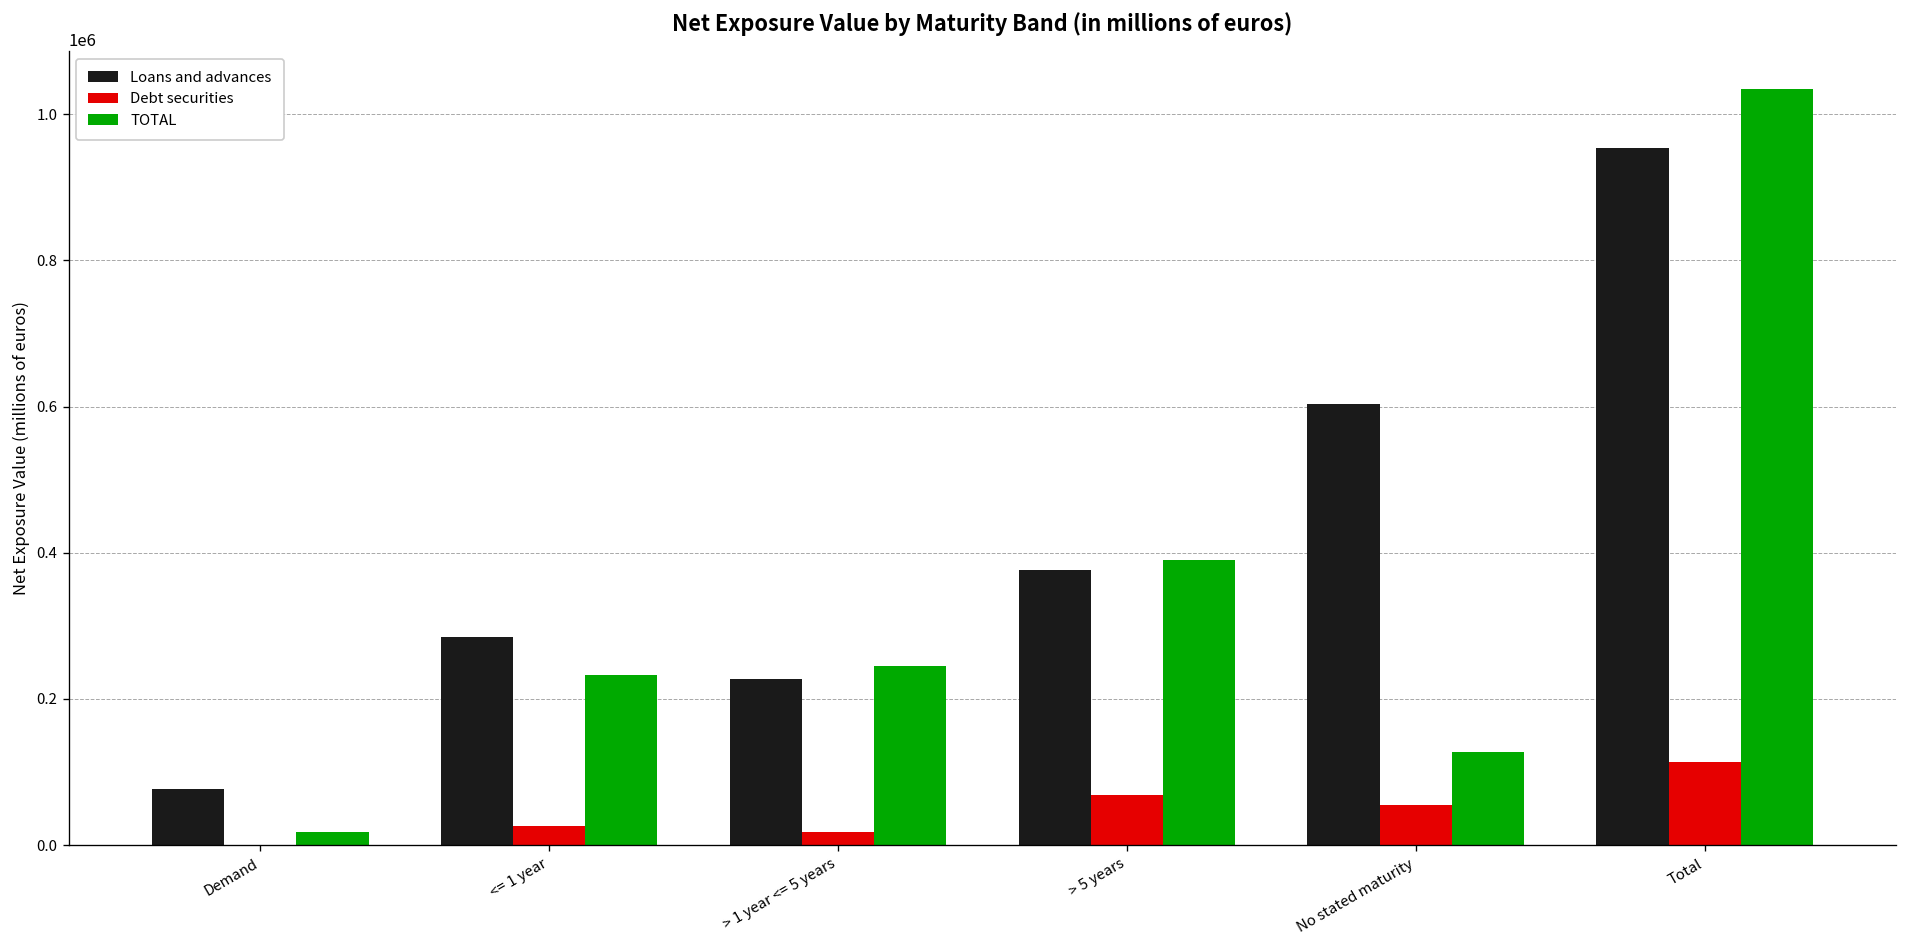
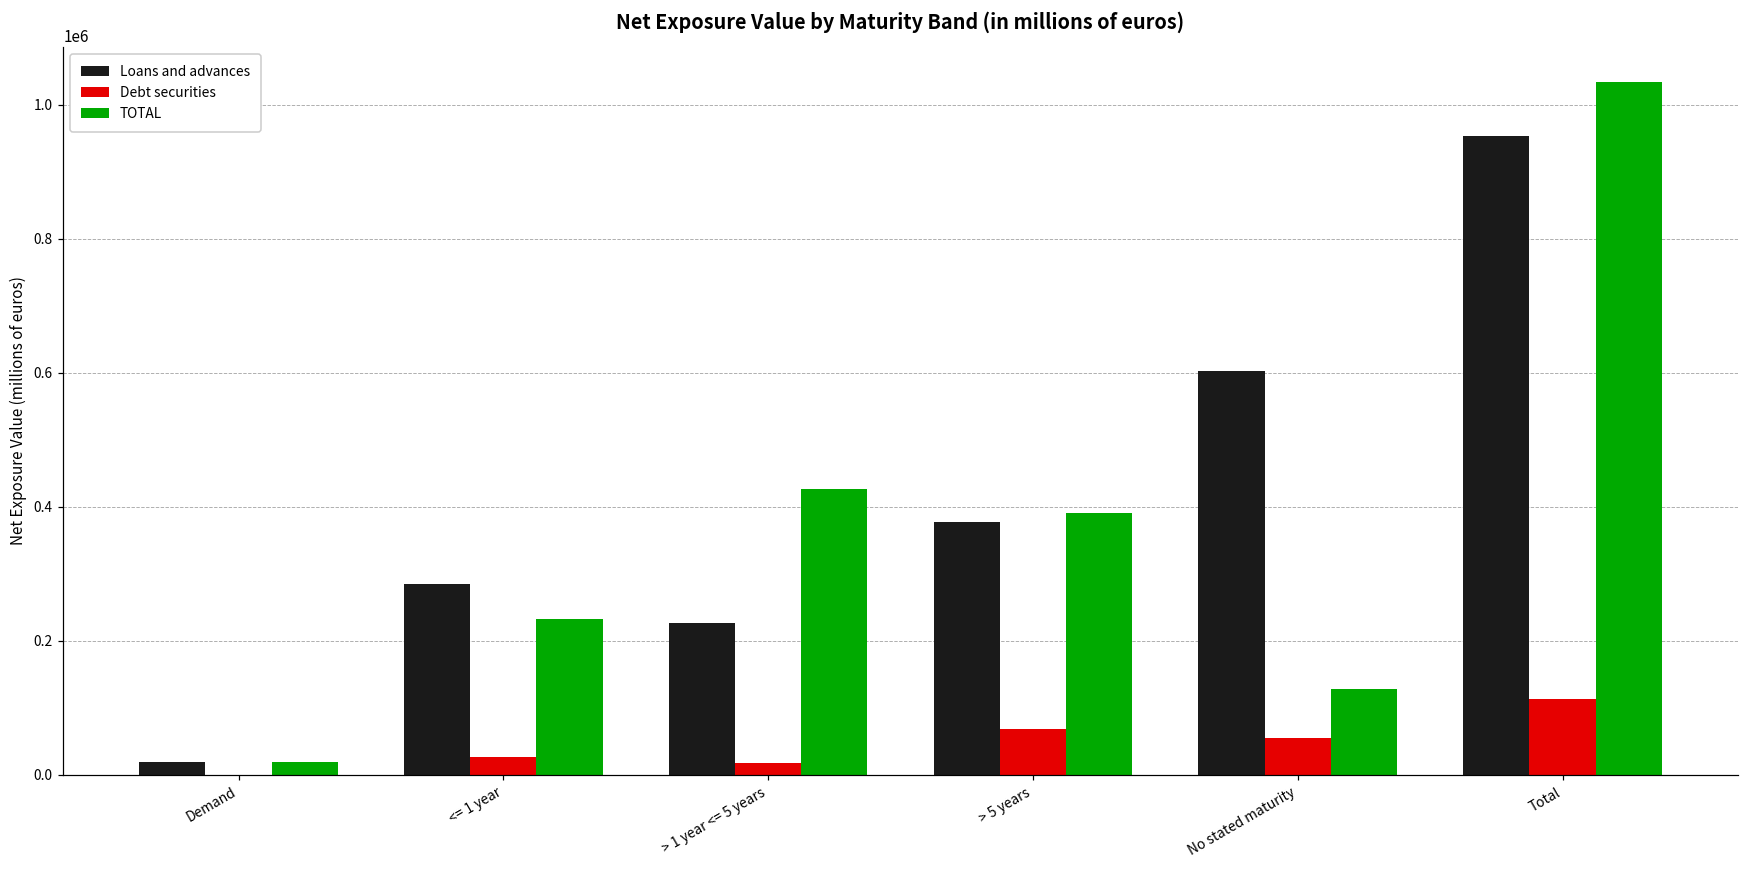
Loans and advances, Demand: 80000 -> 20000
TOTAL, > 1 year <= 5 years: 240000 -> 430000
